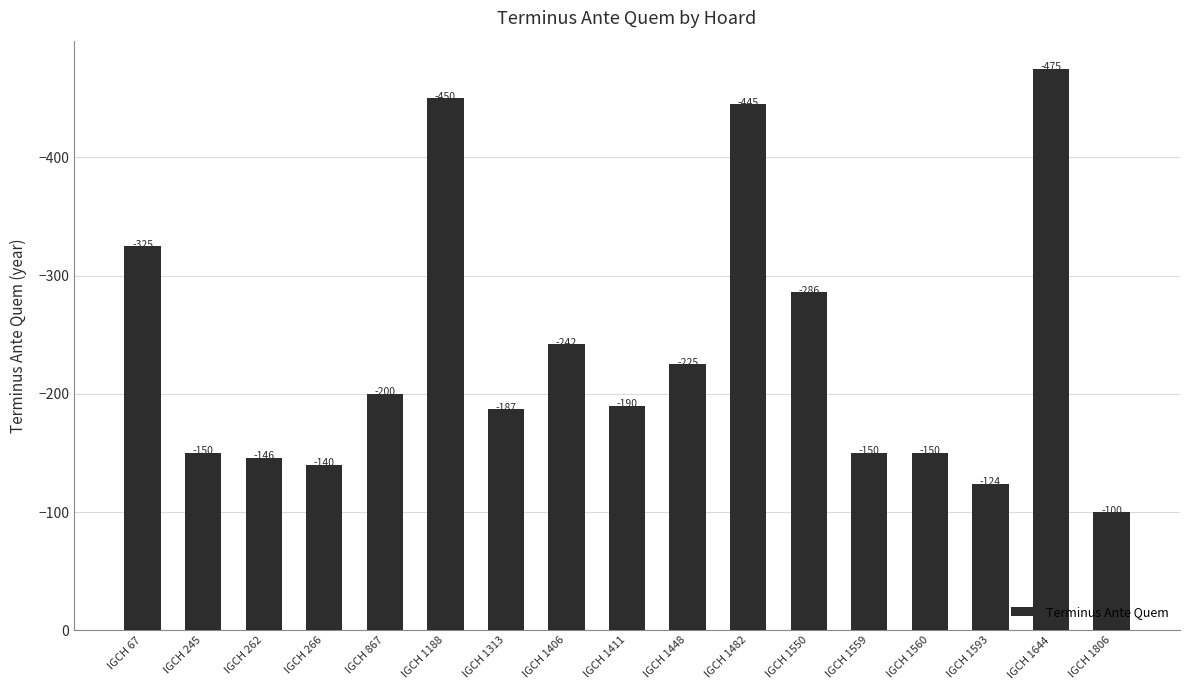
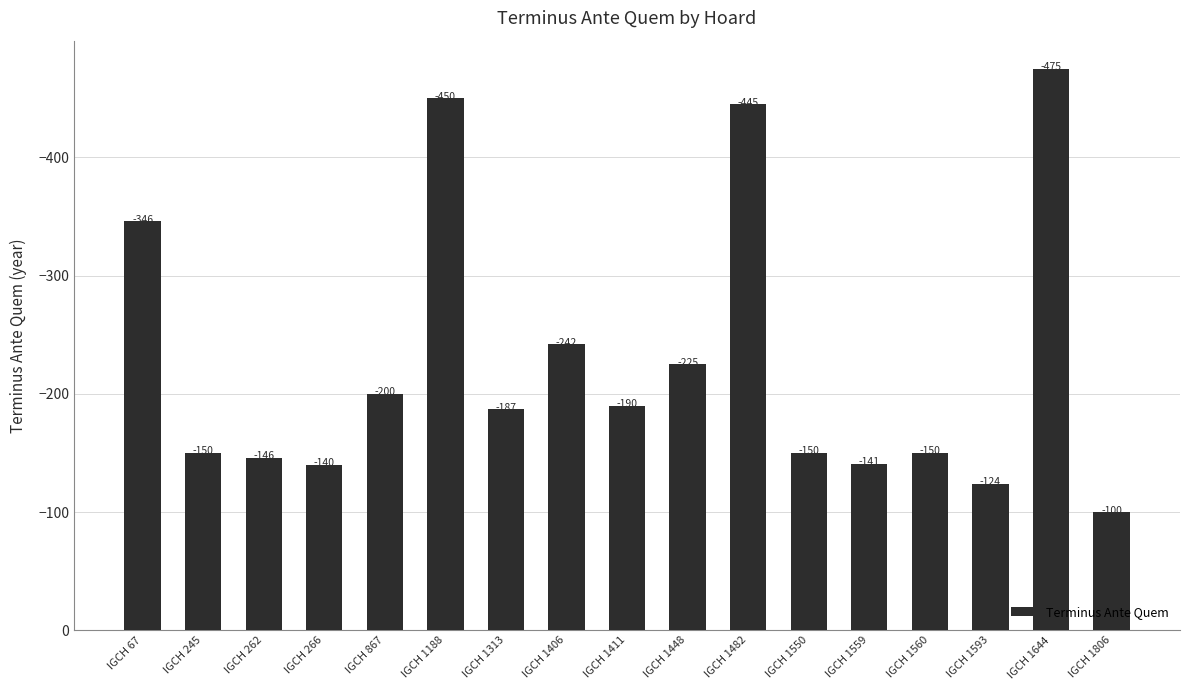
IGCH 67: -325 -> -346
IGCH 1550: -286 -> -150
IGCH 1559: -150 -> -141
